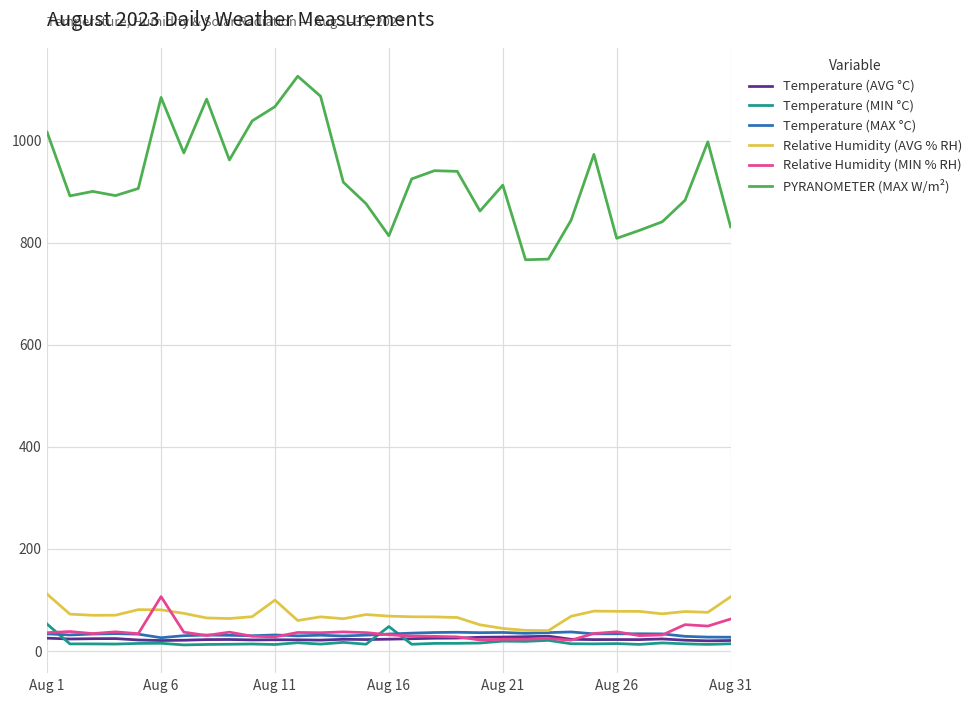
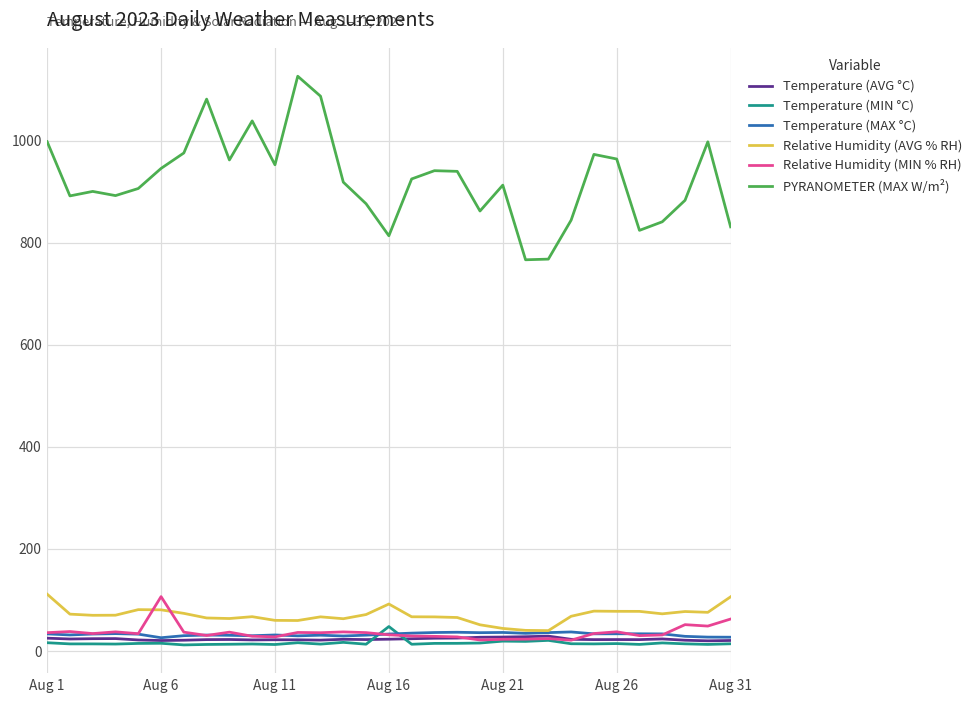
Temperature (MIN °C), Aug 1: 50 -> 20
PYRANOMETER (MAX W/m²), Aug 1: 1020 -> 1000
PYRANOMETER (MAX W/m²), Aug 6: 1080 -> 950
Relative Humidity (AVG % RH), Aug 11: 100 -> 60
PYRANOMETER (MAX W/m²), Aug 11: 1070 -> 950
Relative Humidity (AVG % RH), Aug 16: 70 -> 90
PYRANOMETER (MAX W/m²), Aug 26: 810 -> 960
